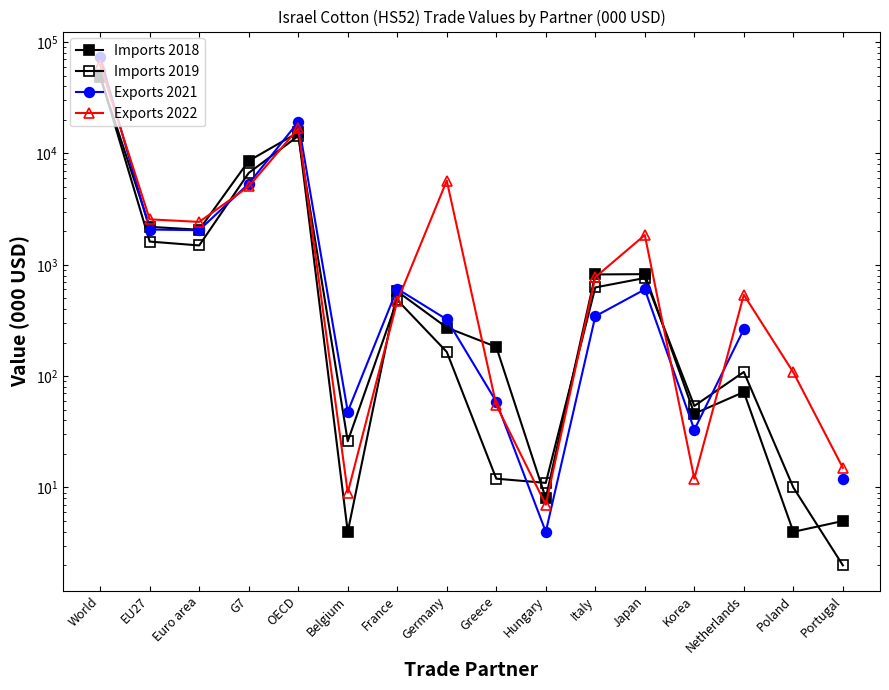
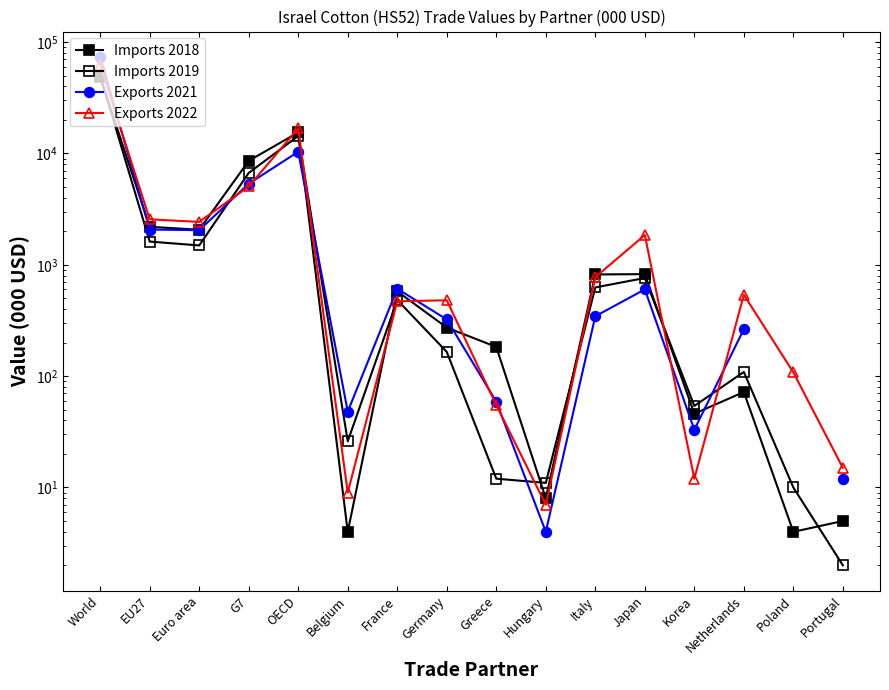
Exports 2021, OECD: 19000 -> 10000
Exports 2022, Germany: 6000 -> 480
